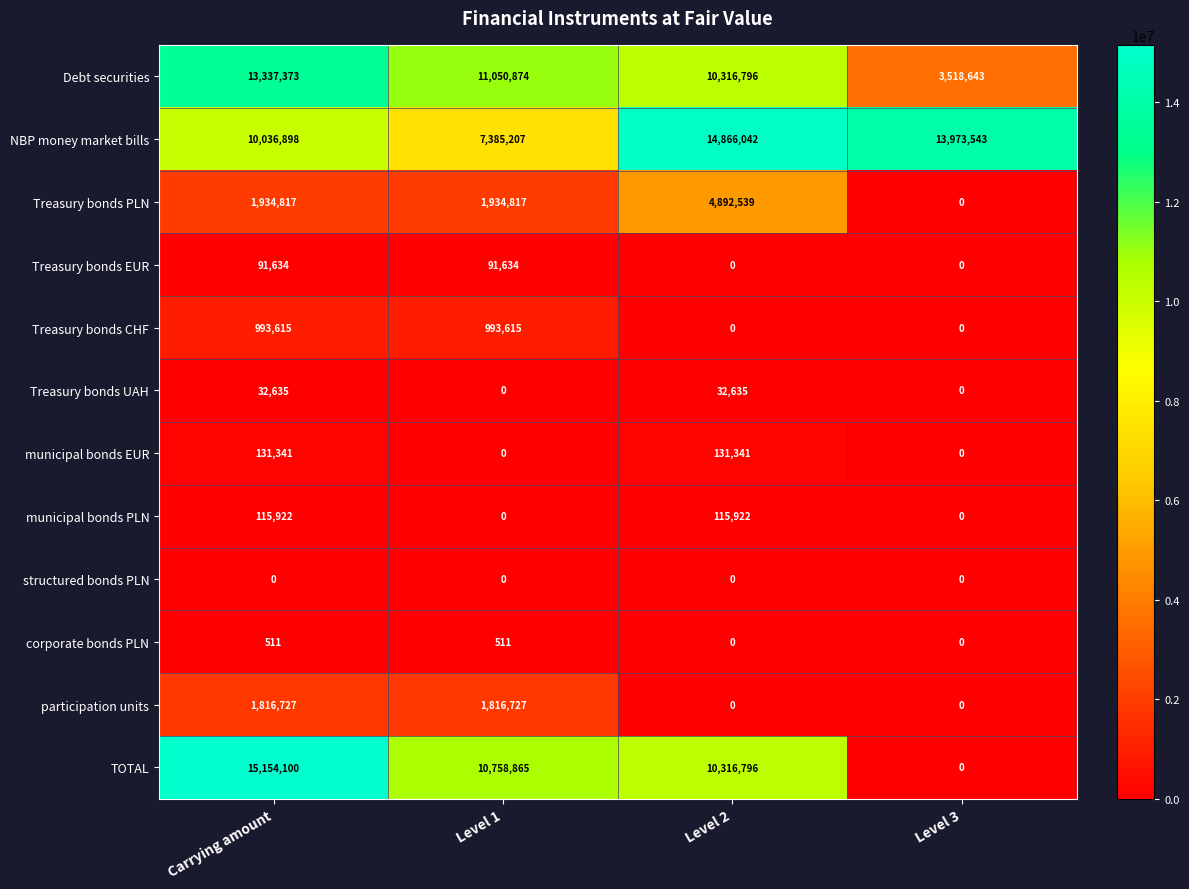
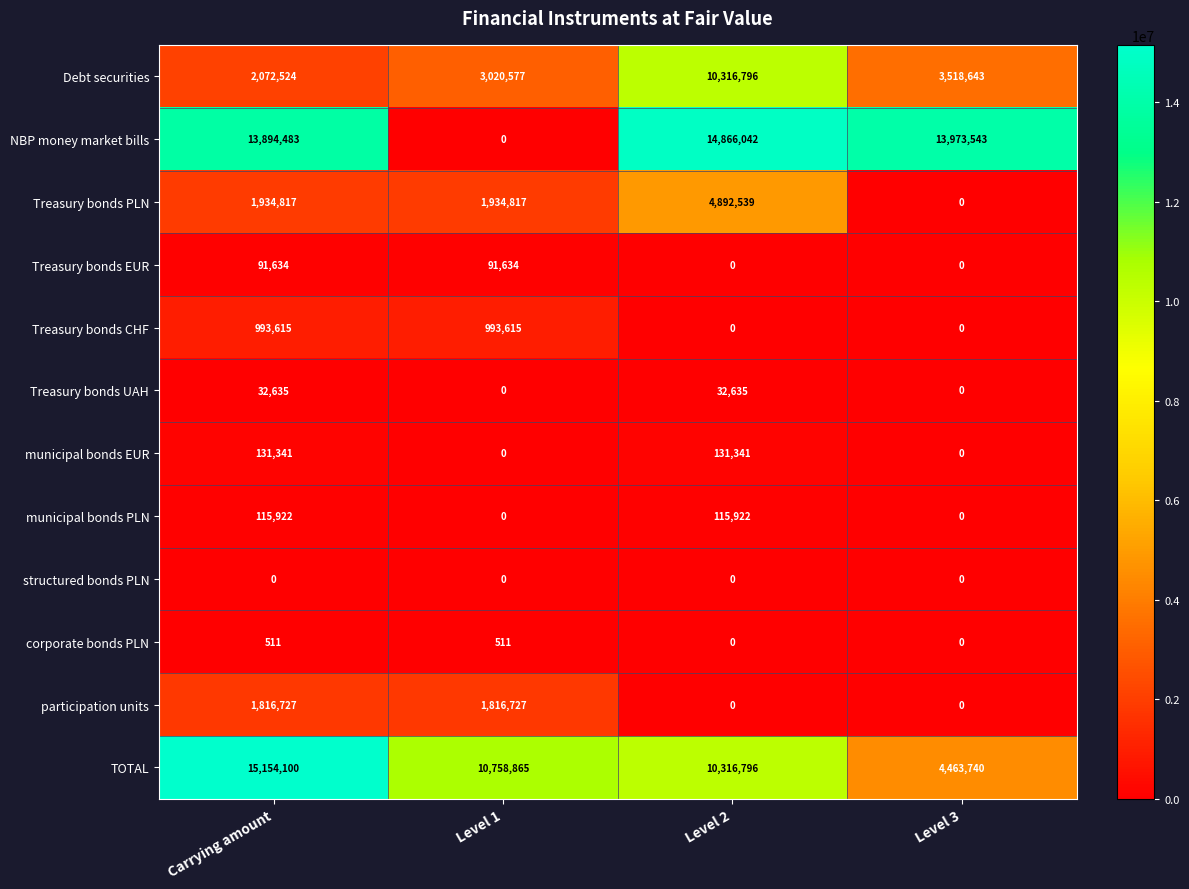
Debt securities, Carrying amount: 13,337,373 -> 2,072,524
Debt securities, Level 1: 11,050,874 -> 3,020,577
NBP money market bills, Carrying amount: 10,036,898 -> 13,894,483
NBP money market bills, Level 1: 7,385,207 -> 0
TOTAL, Level 3: 0 -> 4,463,740
